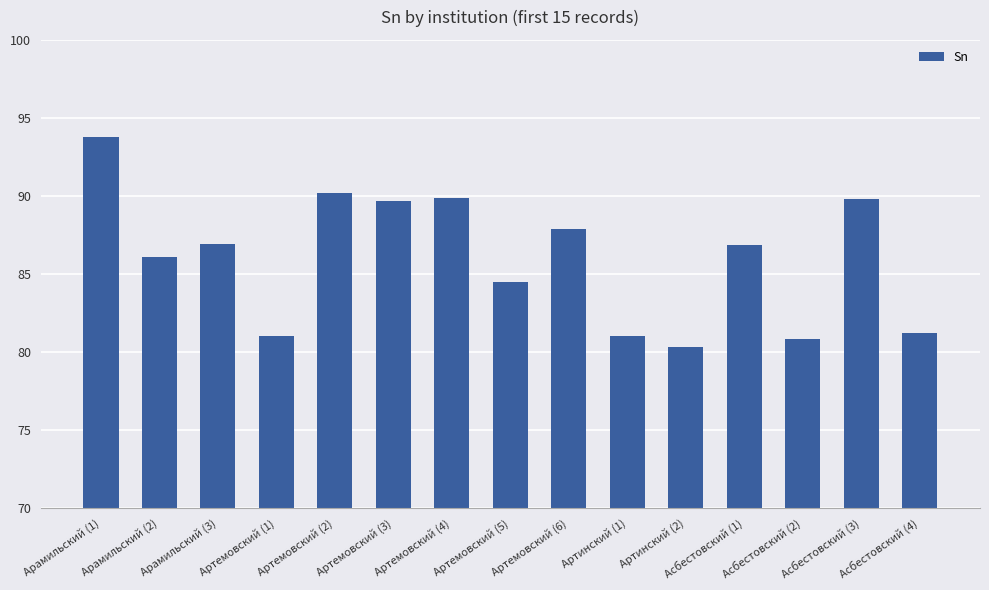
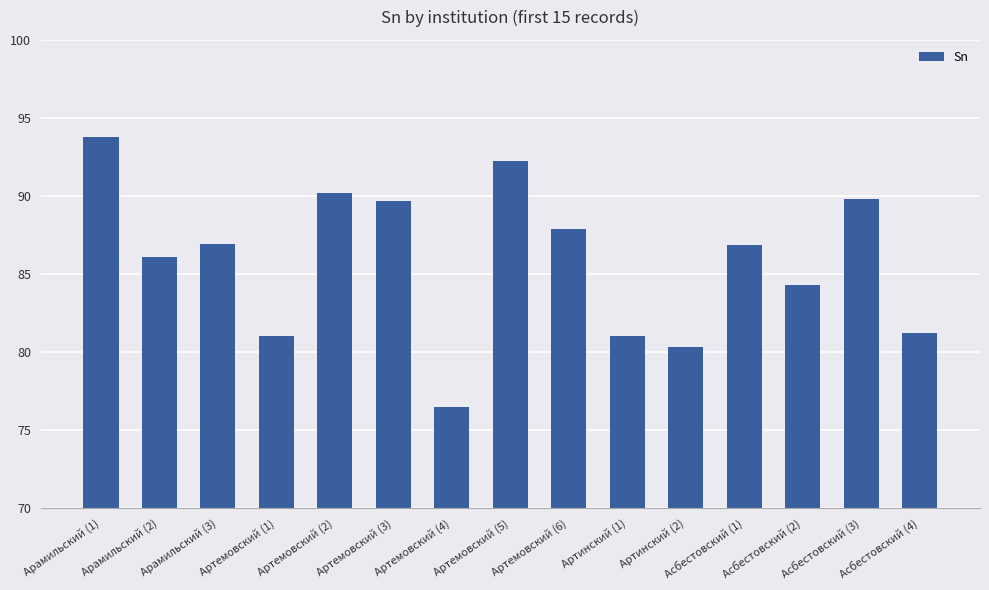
Артемовский (4): 89.9 -> 76.5
Артемовский (5): 84.5 -> 92.2
Асбестовский (2): 80.9 -> 84.3
